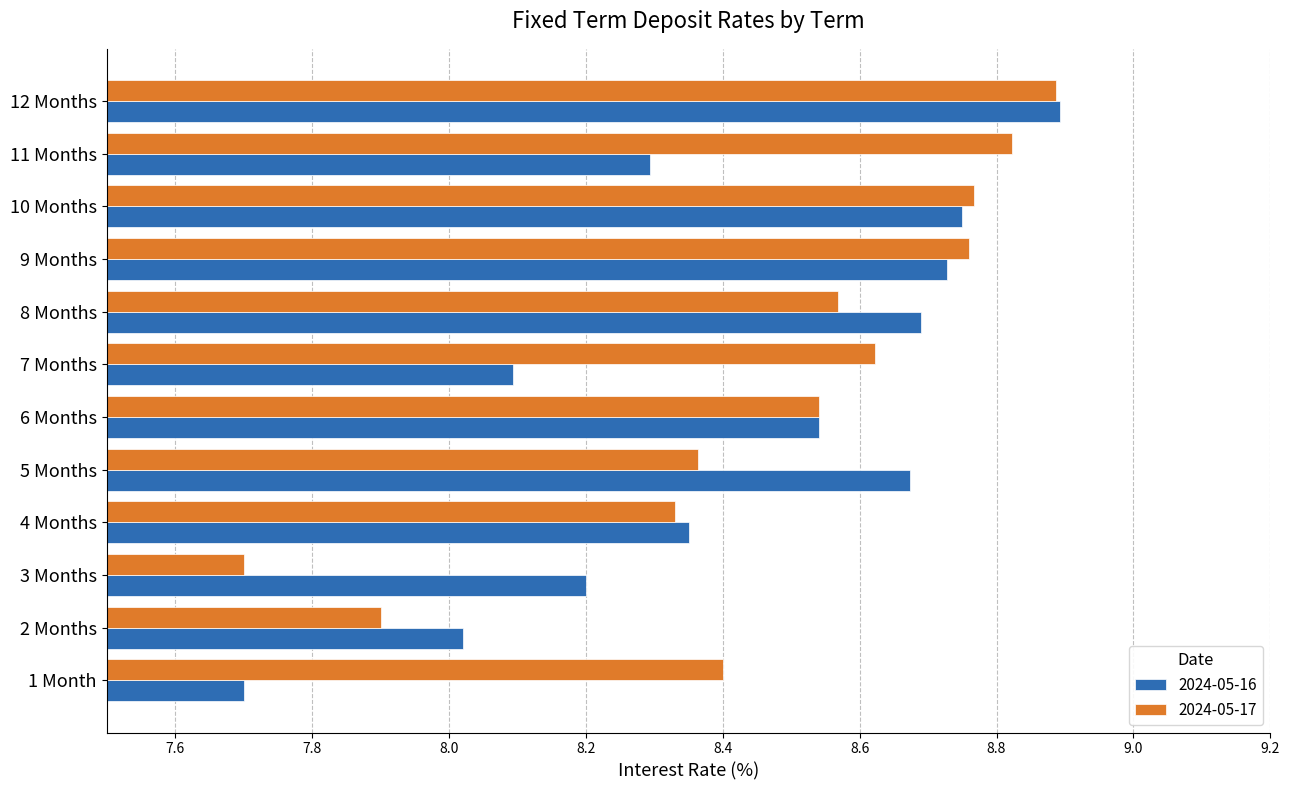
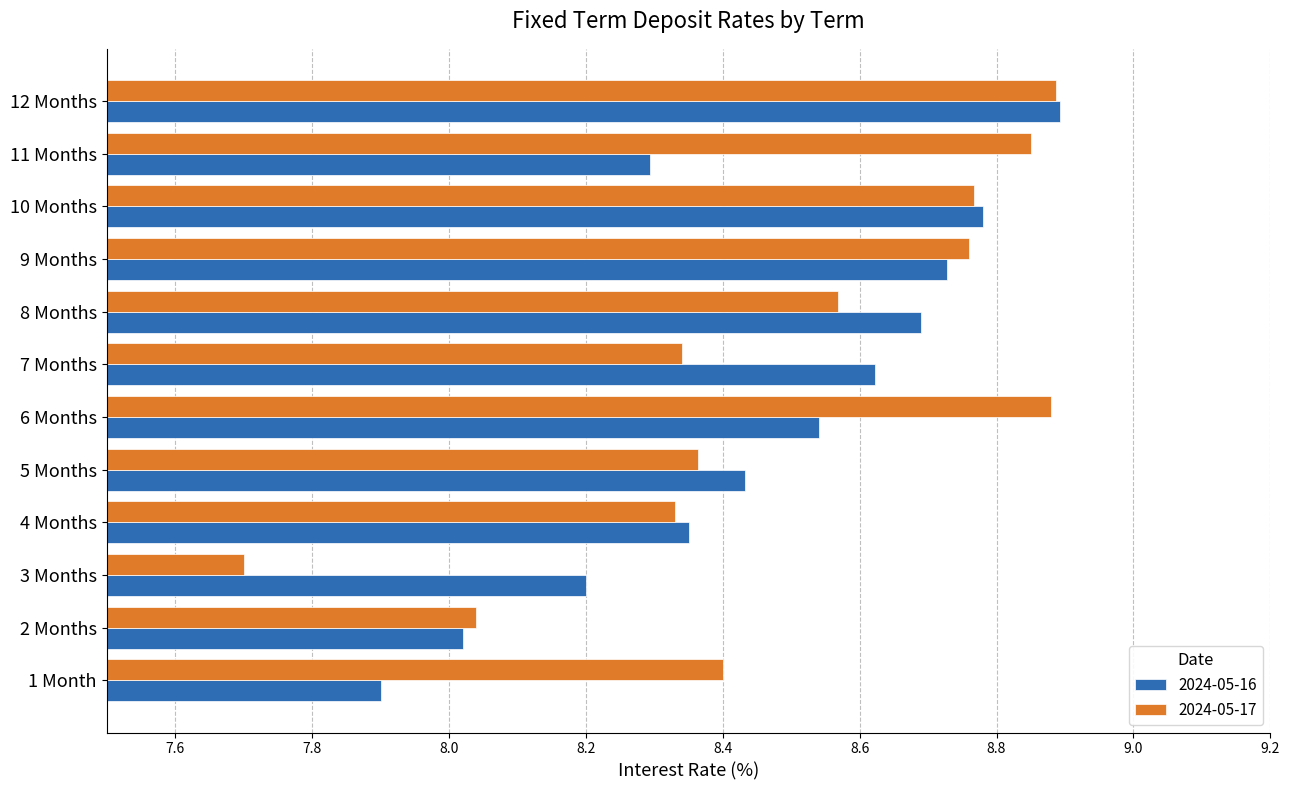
2024-05-17, 11 Months: 8.82 -> 8.85
2024-05-16, 10 Months: 8.75 -> 8.78
2024-05-17, 7 Months: 8.62 -> 8.34
2024-05-16, 7 Months: 8.09 -> 8.62
2024-05-17, 6 Months: 8.54 -> 8.88
2024-05-16, 5 Months: 8.67 -> 8.43
2024-05-17, 2 Months: 7.90 -> 8.04
2024-05-16, 1 Month: 7.7 -> 7.9
